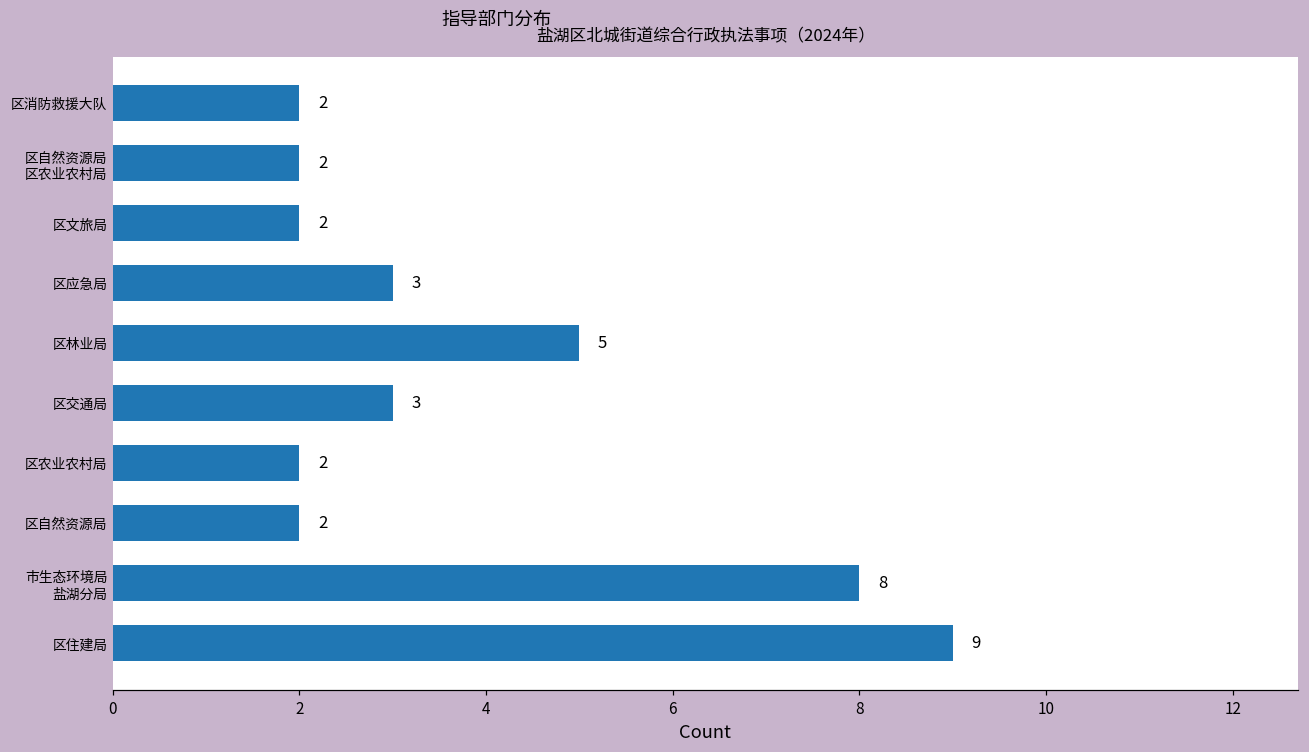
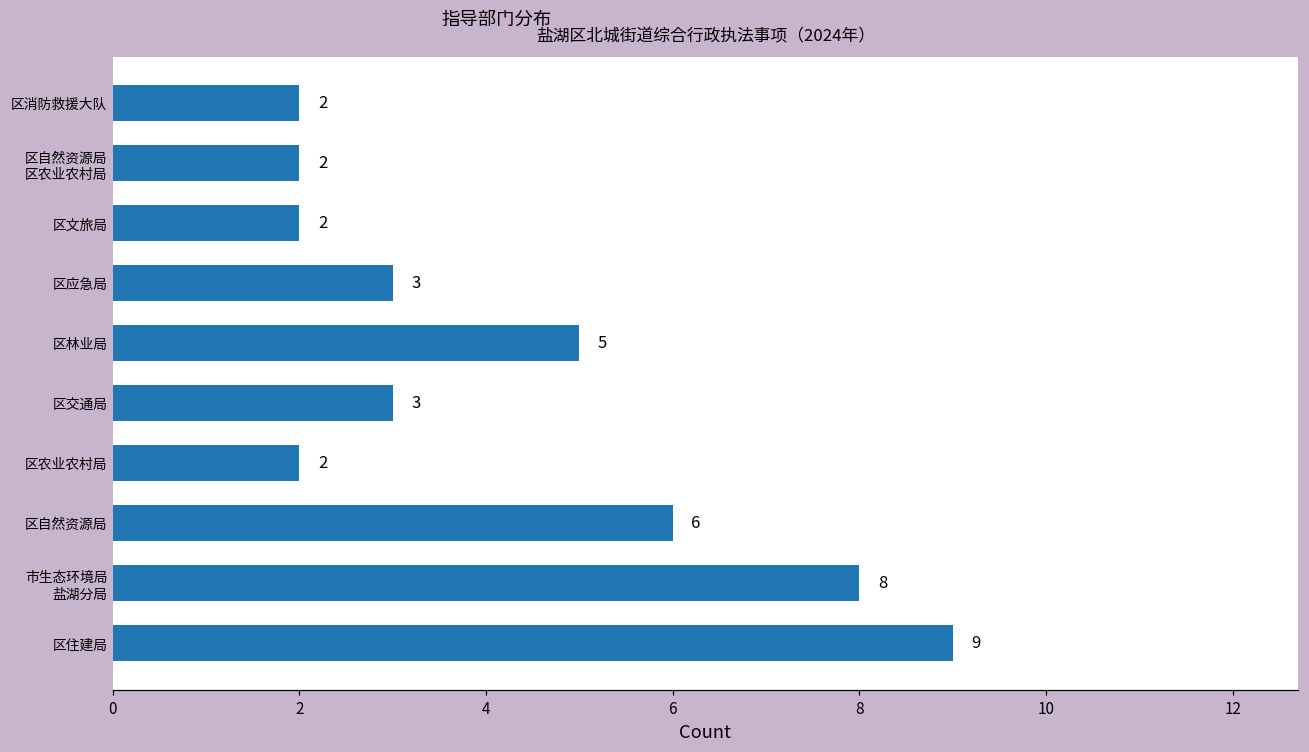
区自然资源局: 2 -> 6
